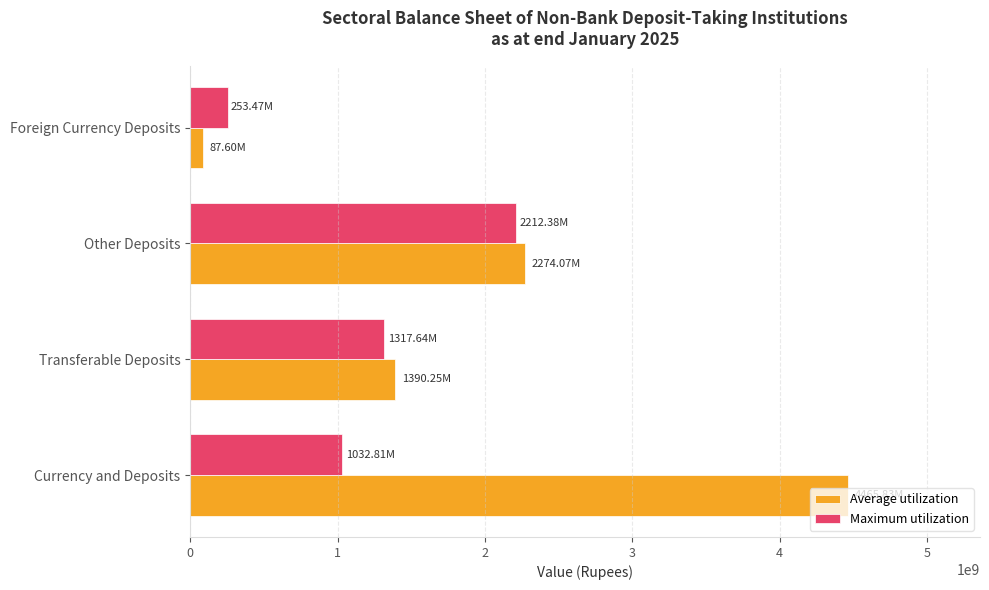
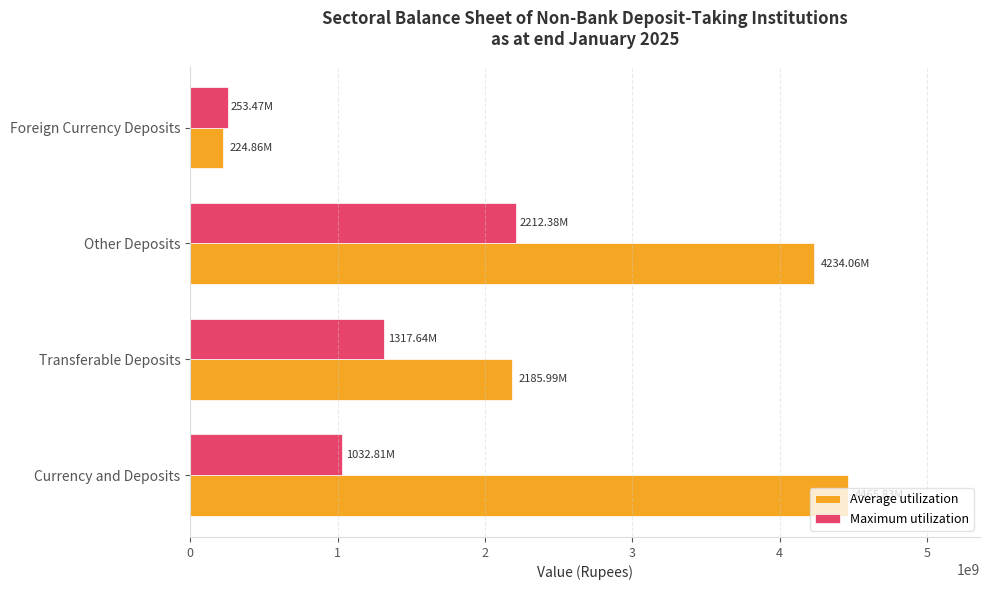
Average utilization, Foreign Currency Deposits: 87.60M -> 224.86M
Average utilization, Other Deposits: 2274.07M -> 4234.06M
Average utilization, Transferable Deposits: 1390.25M -> 2185.99M
